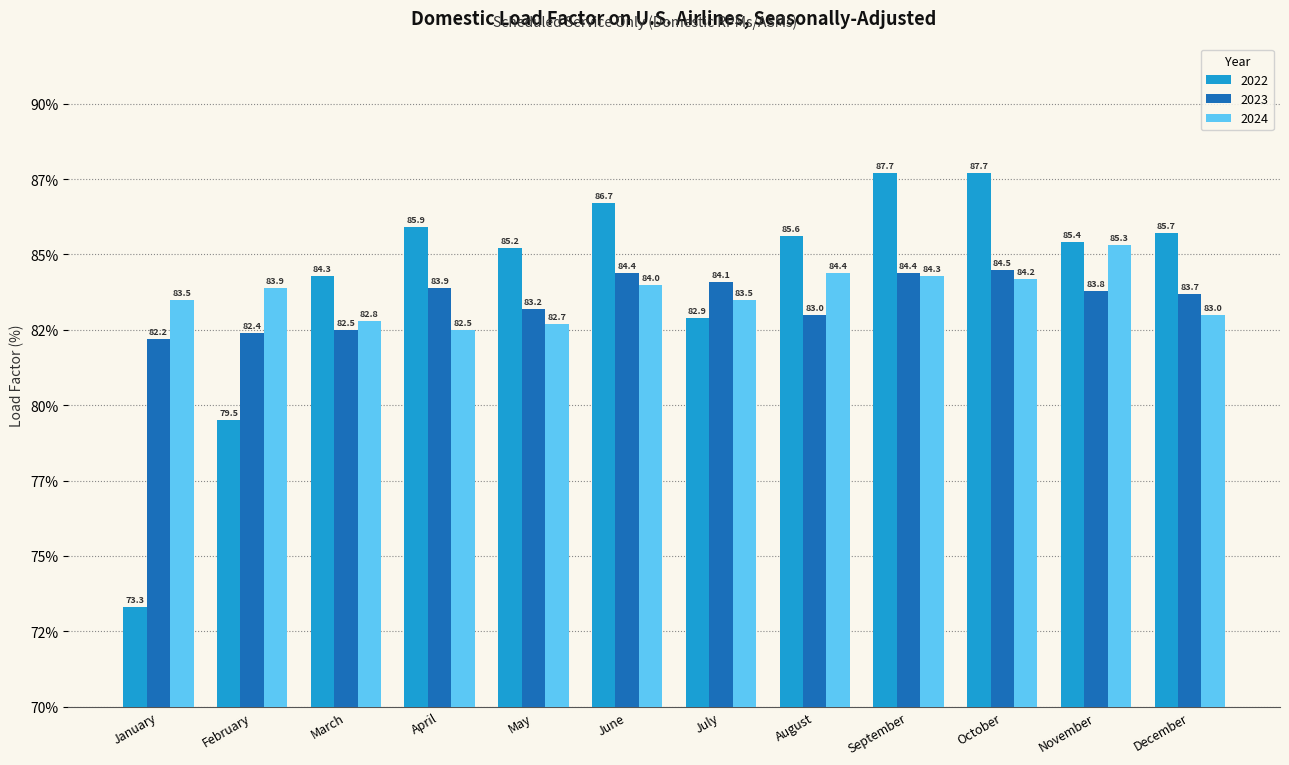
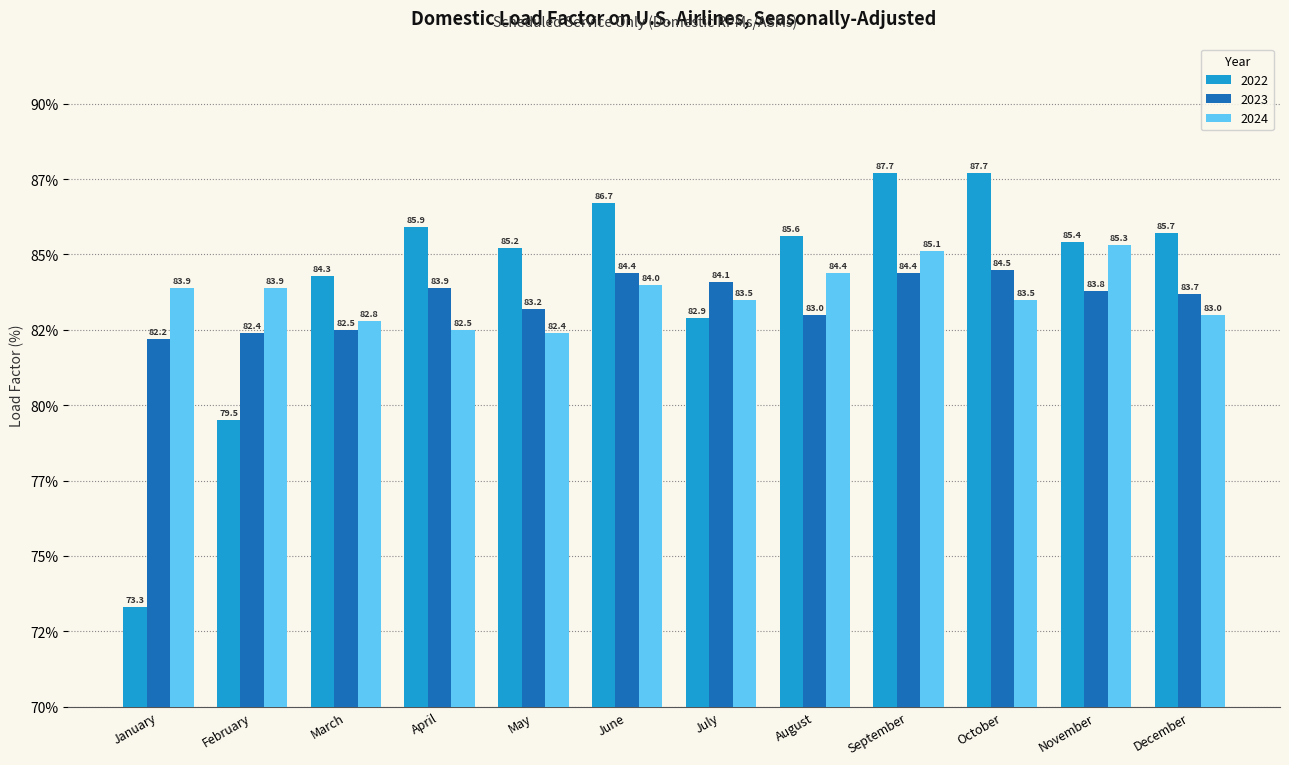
2024, January: 83.5 -> 83.9
2024, May: 82.7 -> 82.4
2024, September: 84.3 -> 85.1
2024, October: 84.2 -> 83.5
